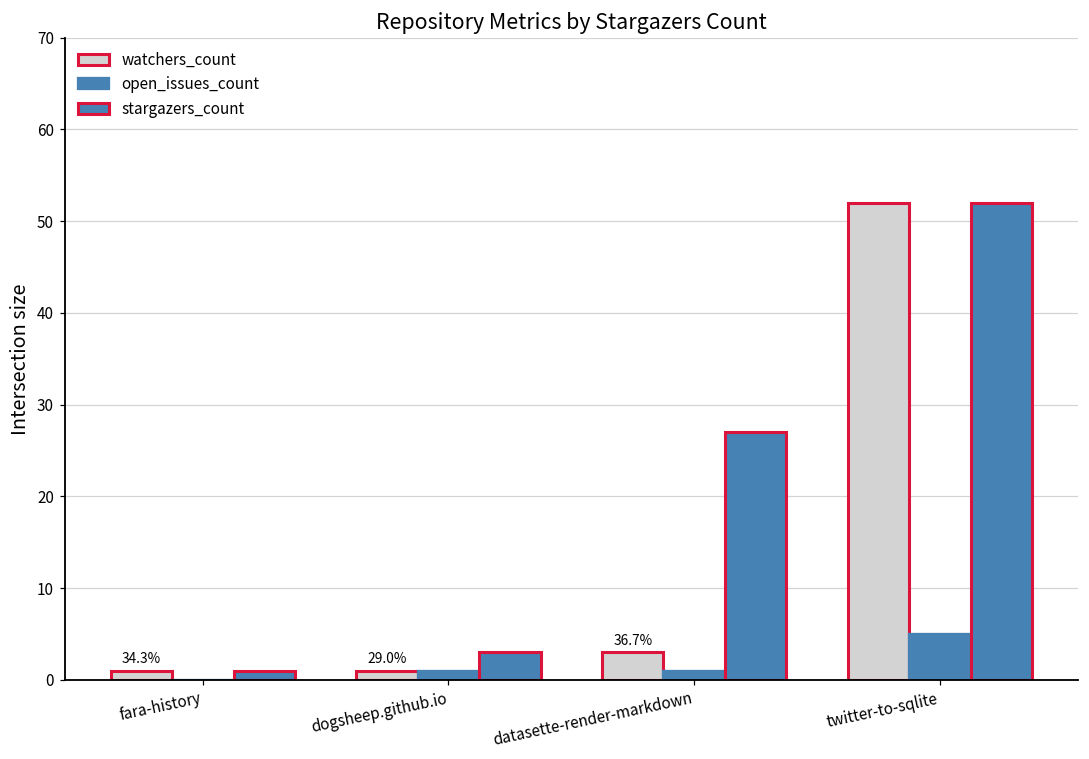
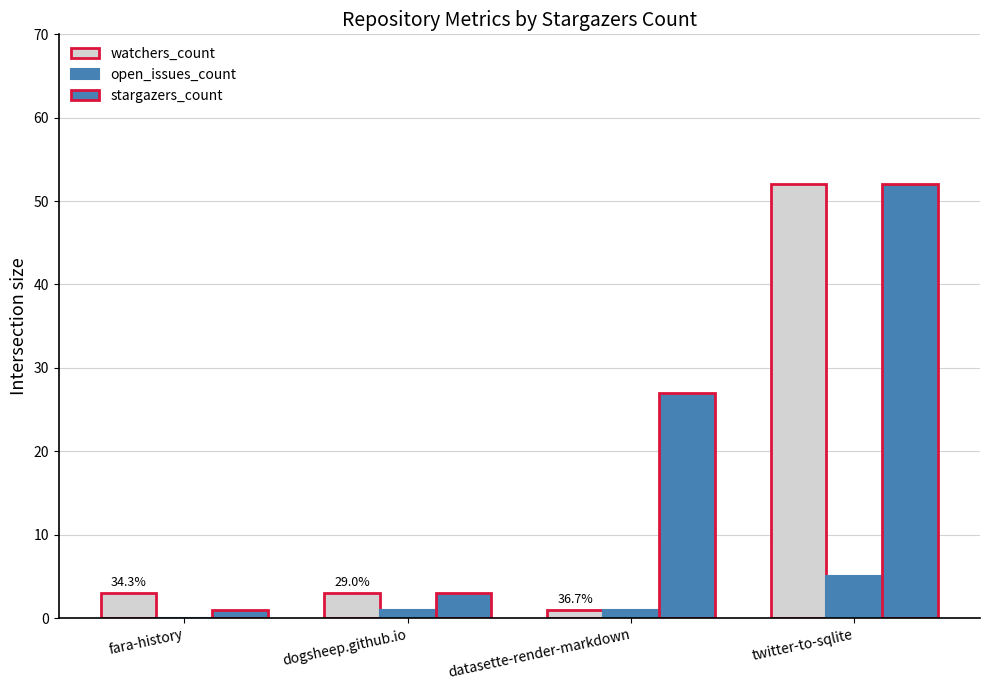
watchers_count, fara-history: 1 -> 3
watchers_count, dogsheep.github.io: 1 -> 3
watchers_count, datasette-render-markdown: 3 -> 1
